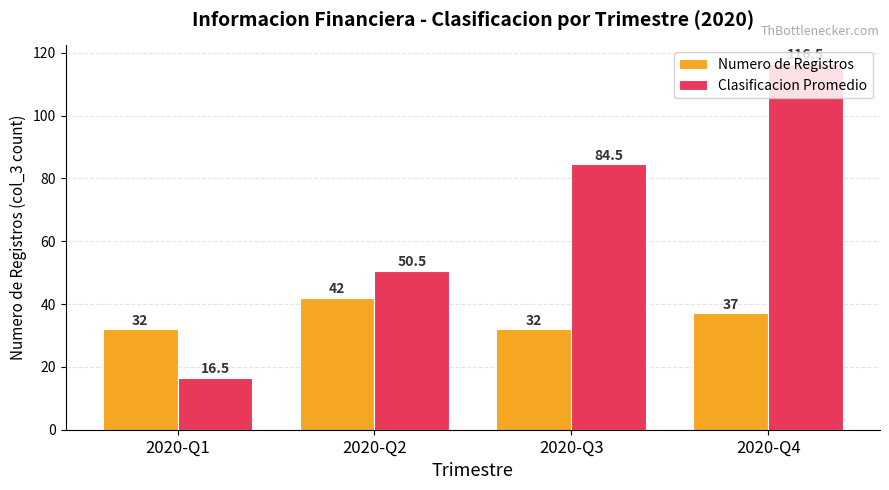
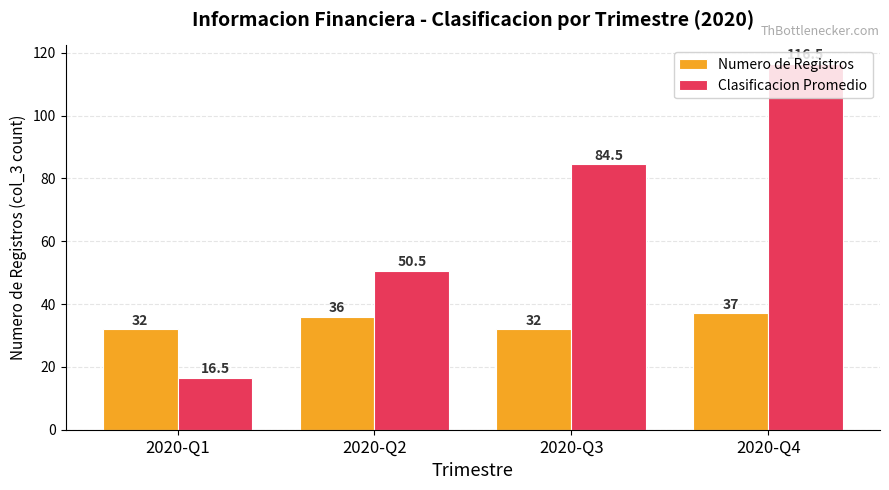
Numero de Registros, 2020-Q2: 42 -> 36
